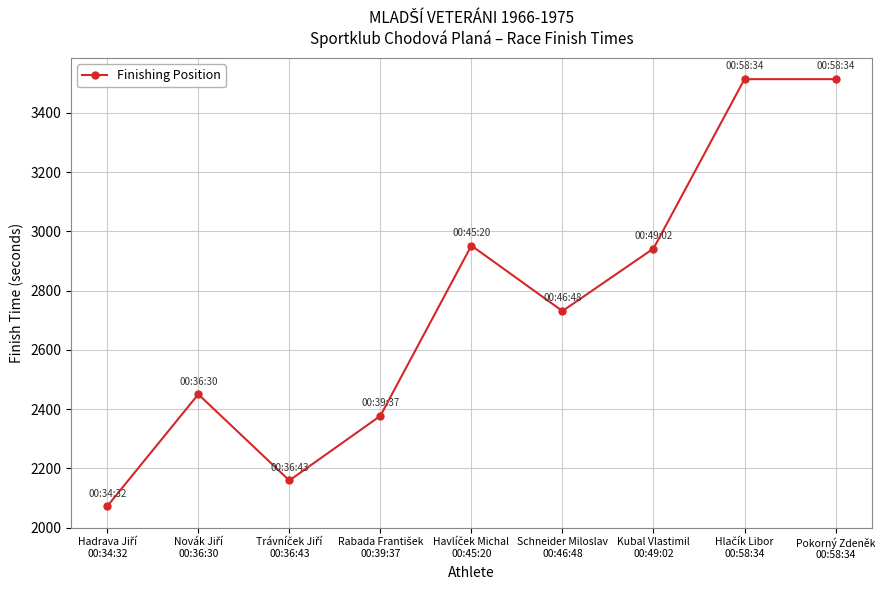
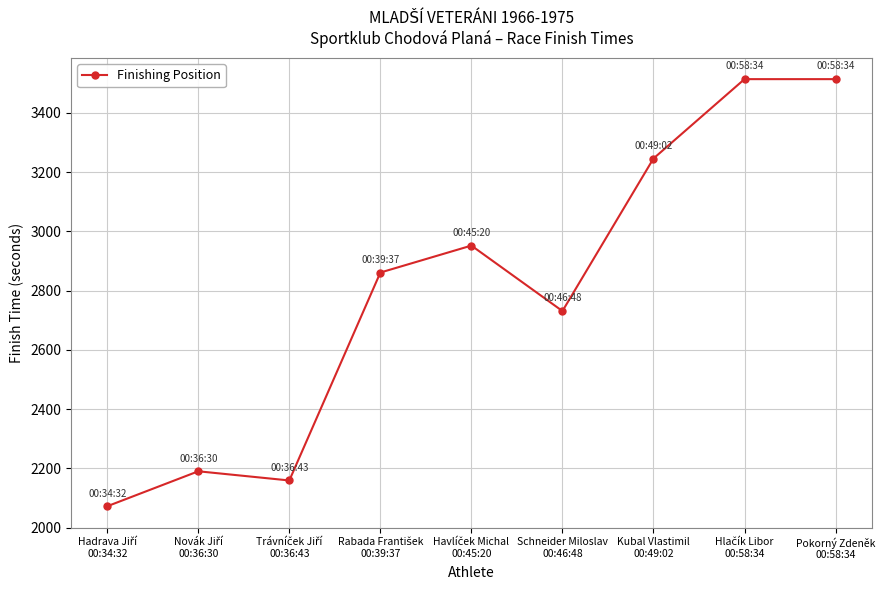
Novák Jiří 00:36:30: 2450 -> 2190
Rabada František 00:39:37: 2380 -> 2860
Kubal Vlastimil 00:49:02: 2940 -> 3250
